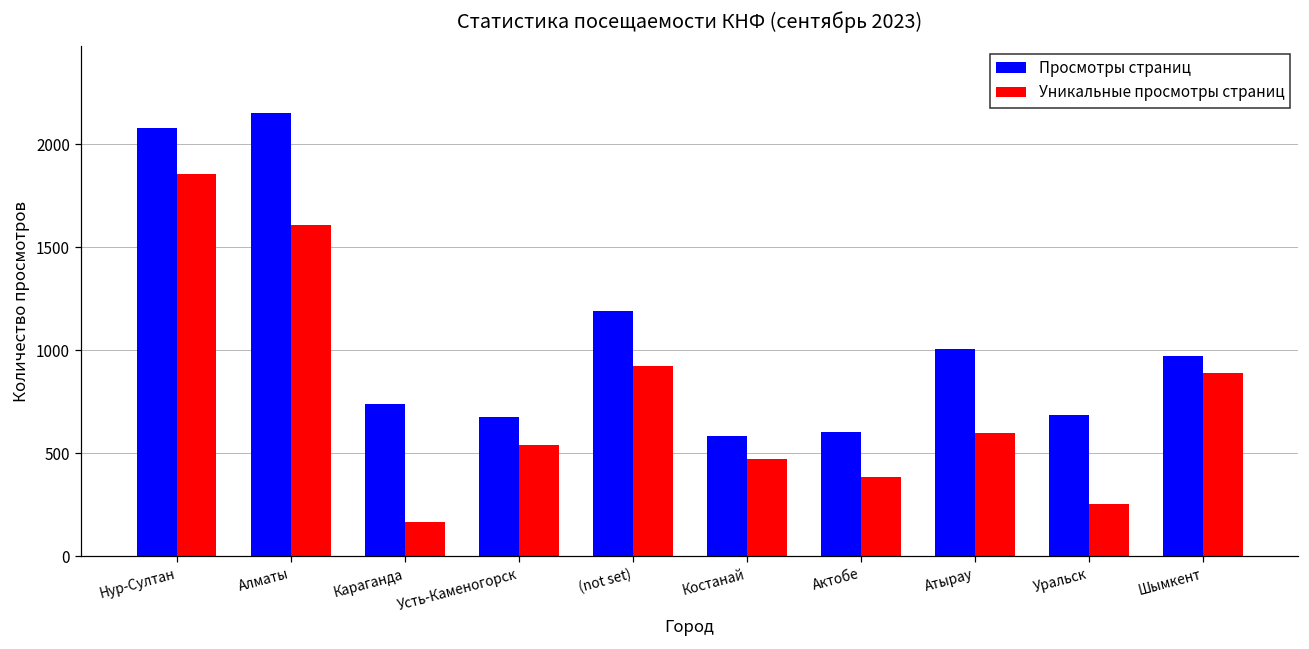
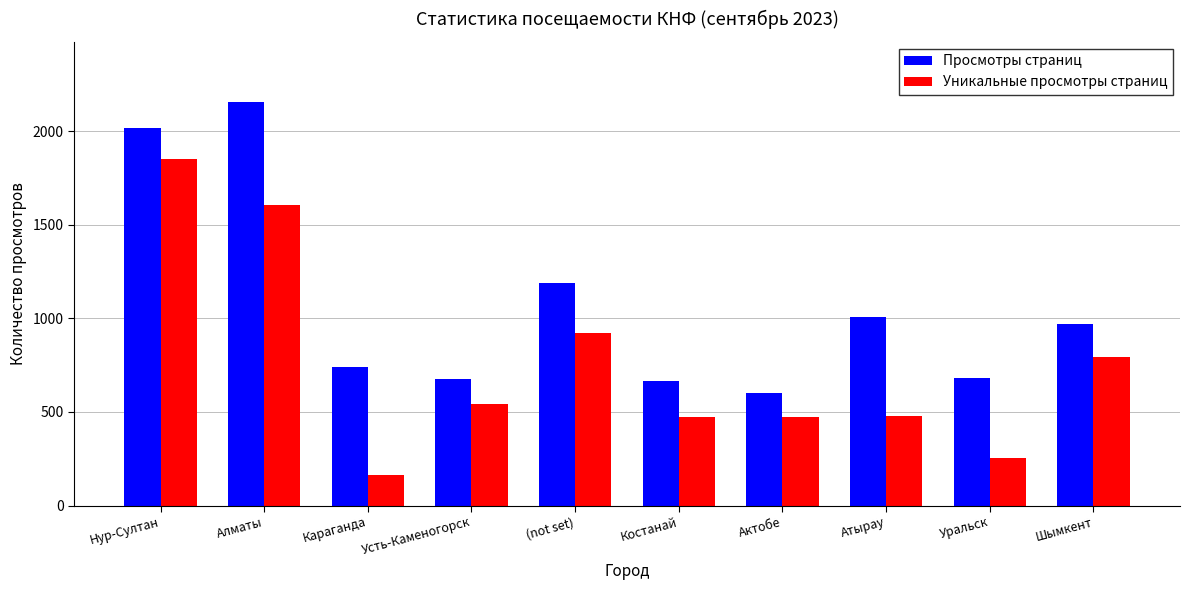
Просмотры страниц, Нур-Султан: 2080 -> 2020
Просмотры страниц, Костанай: 590 -> 660
Уникальные просмотры страниц, Актобе: 390 -> 470
Уникальные просмотры страниц, Атырау: 600 -> 480
Уникальные просмотры страниц, Шымкент: 890 -> 790
